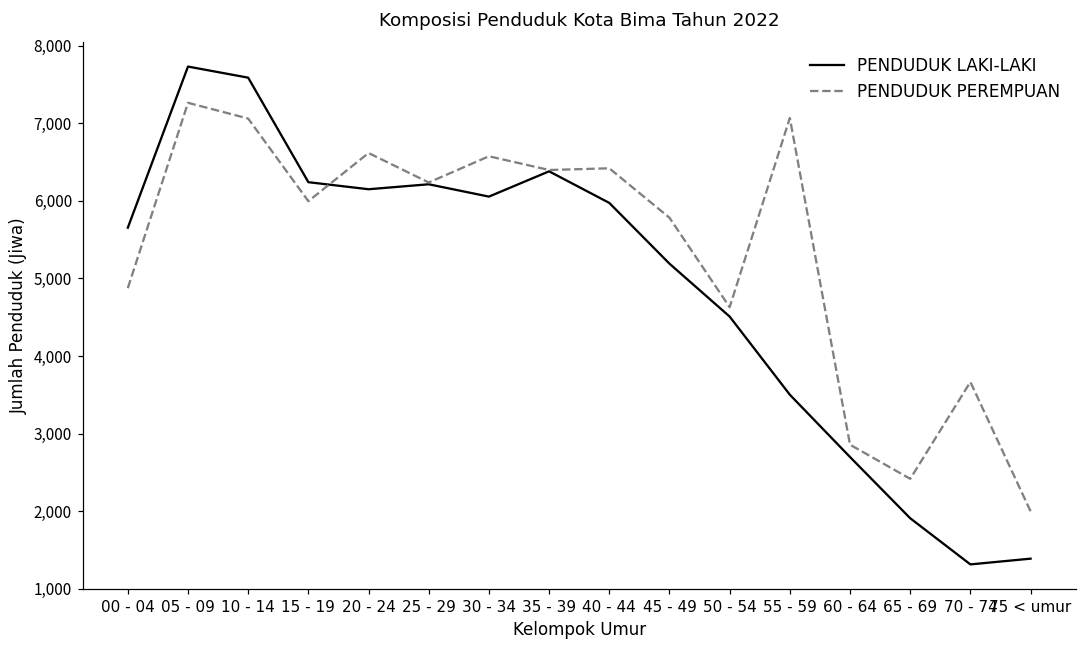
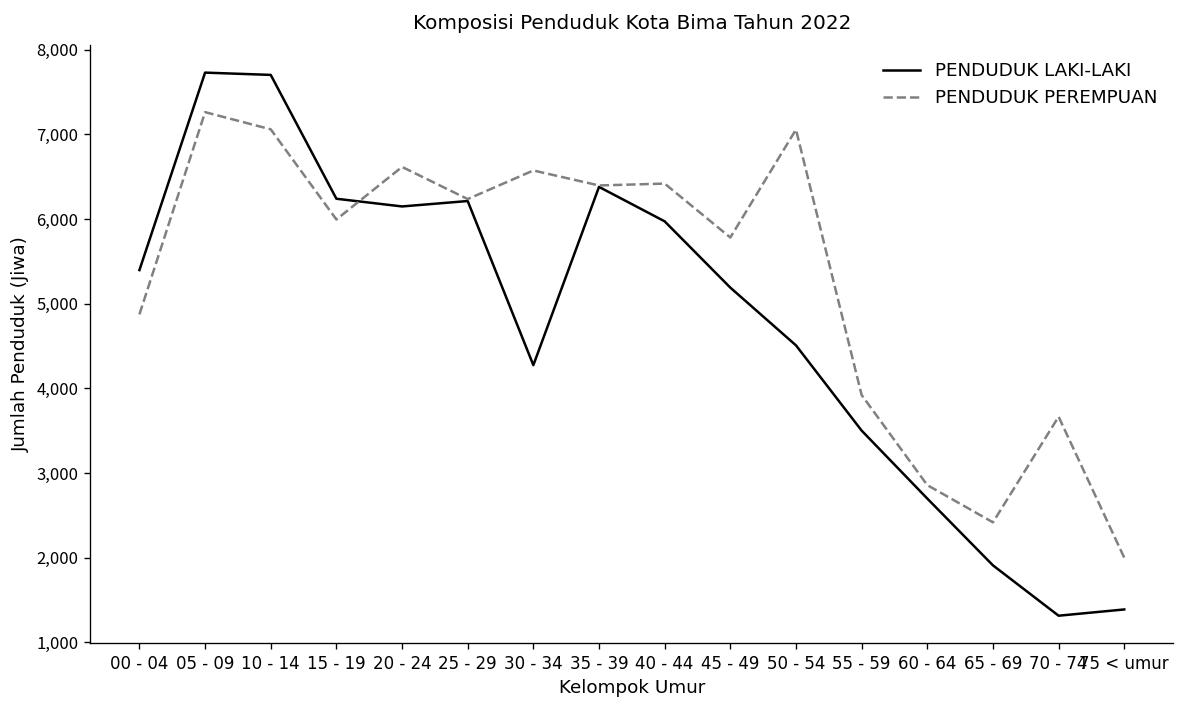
PENDUDUK LAKI-LAKI, 00 - 04: 5,700 -> 5,400
PENDUDUK LAKI-LAKI, 10 - 14: 7,600 -> 7,700
PENDUDUK LAKI-LAKI, 30 - 34: 6,100 -> 4,300
PENDUDUK PEREMPUAN, 50 - 54: 4,600 -> 7,100
PENDUDUK PEREMPUAN, 55 - 59: 7,100 -> 3,900
